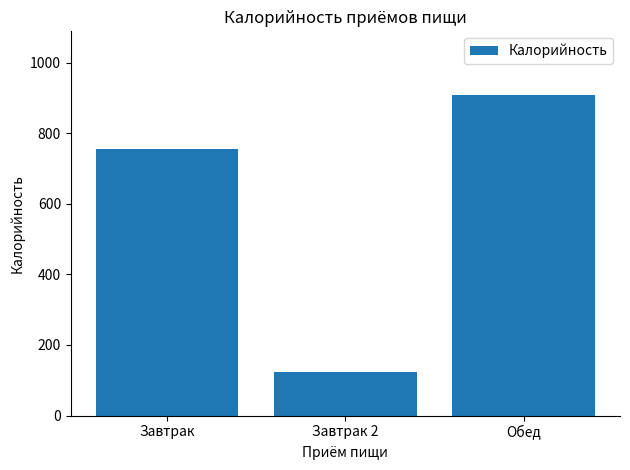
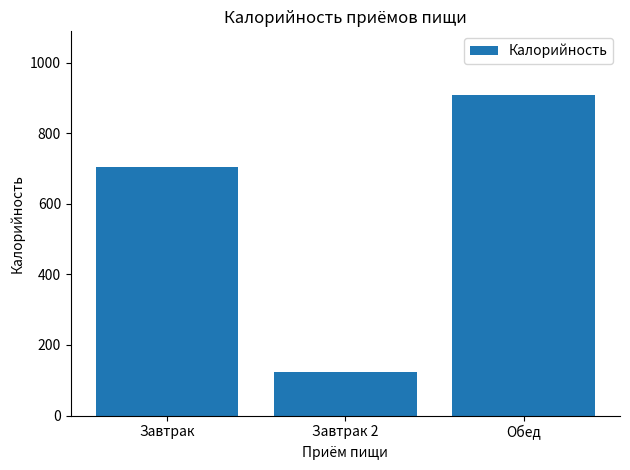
Завтрак: 760 -> 700
